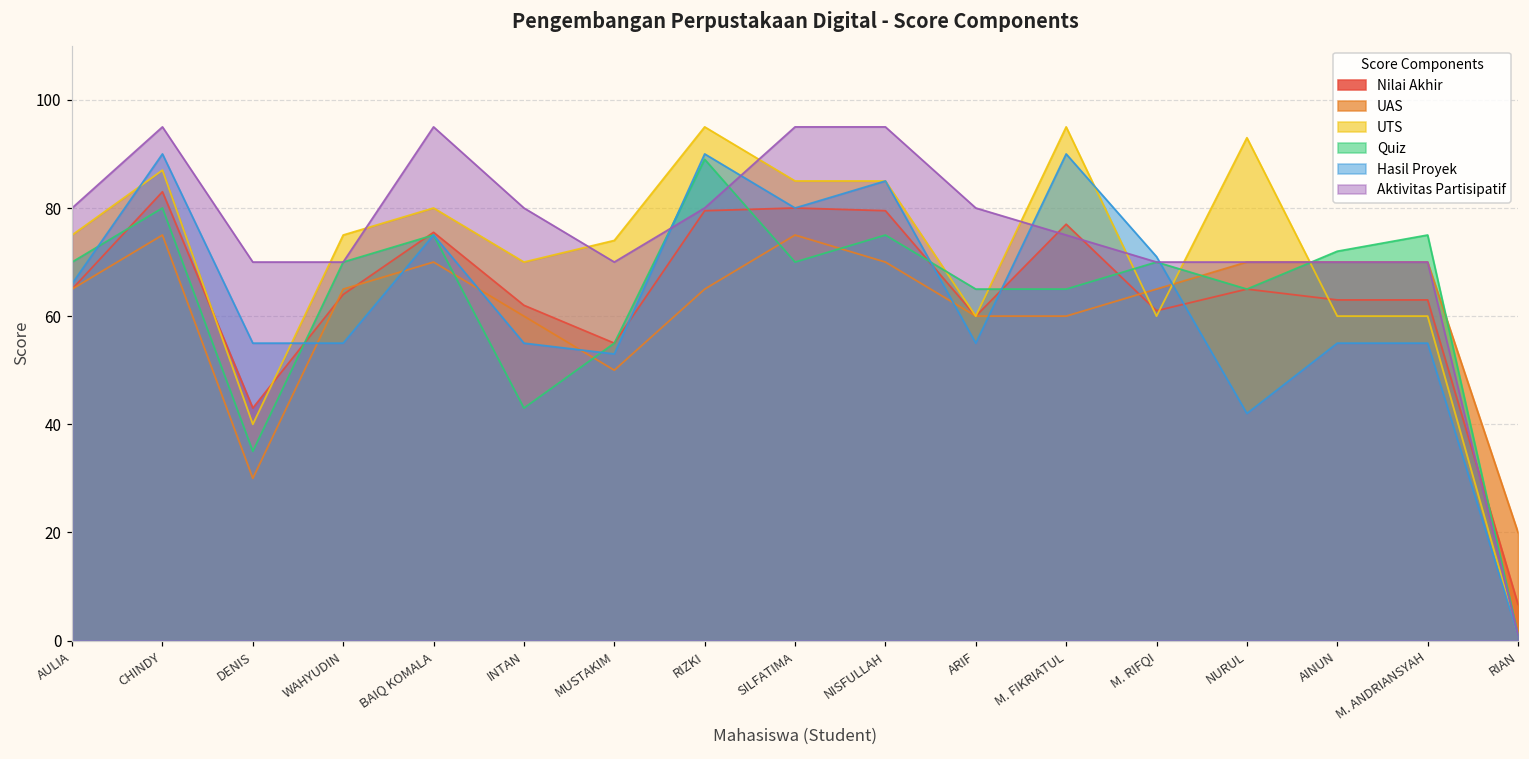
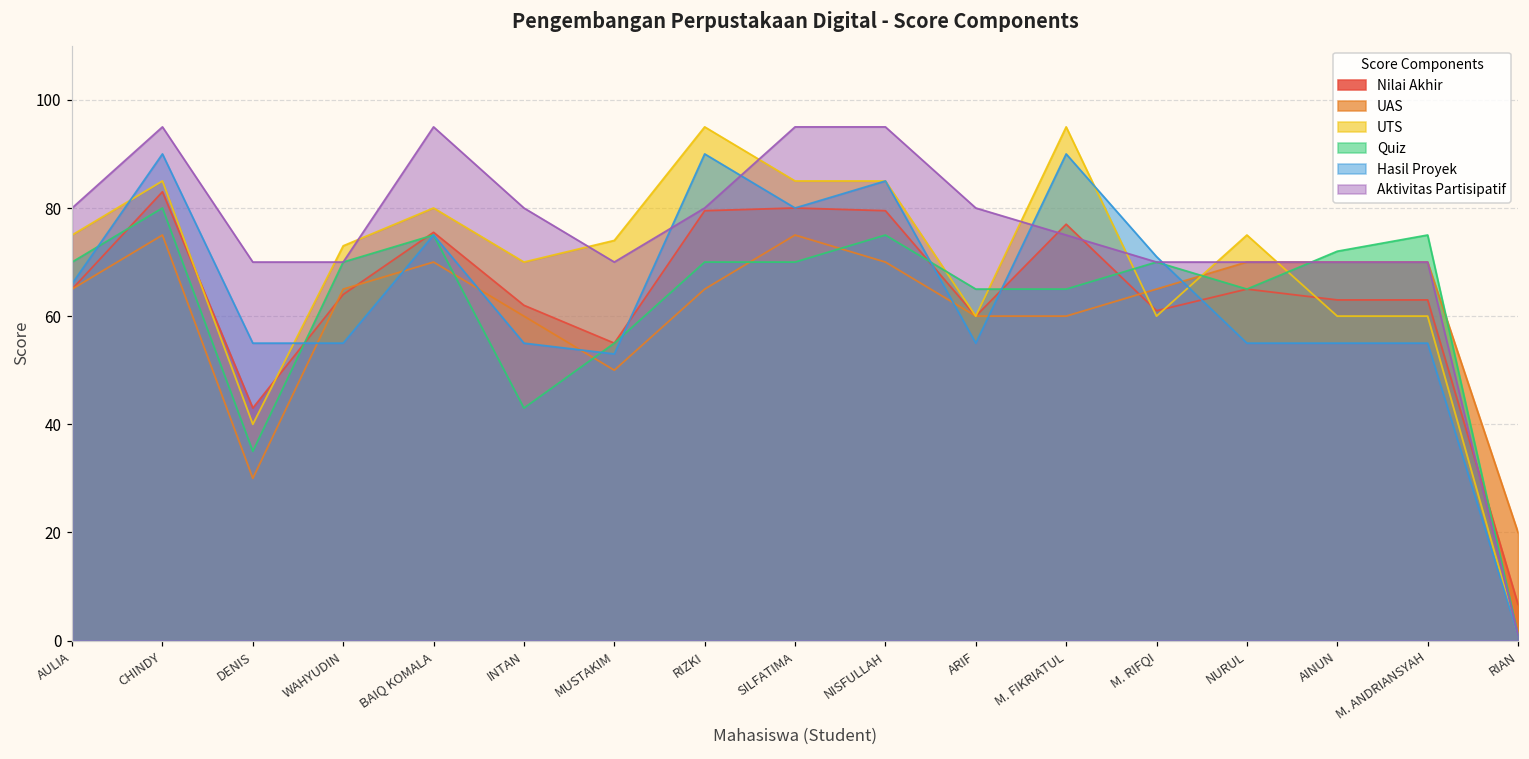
UTS, CHINDY: 87 -> 85
UTS, WAHYUDIN: 75 -> 73
Quiz, RIZKI: 89 -> 70
UTS, NURUL: 93 -> 75
Hasil Proyek, NURUL: 42 -> 55
